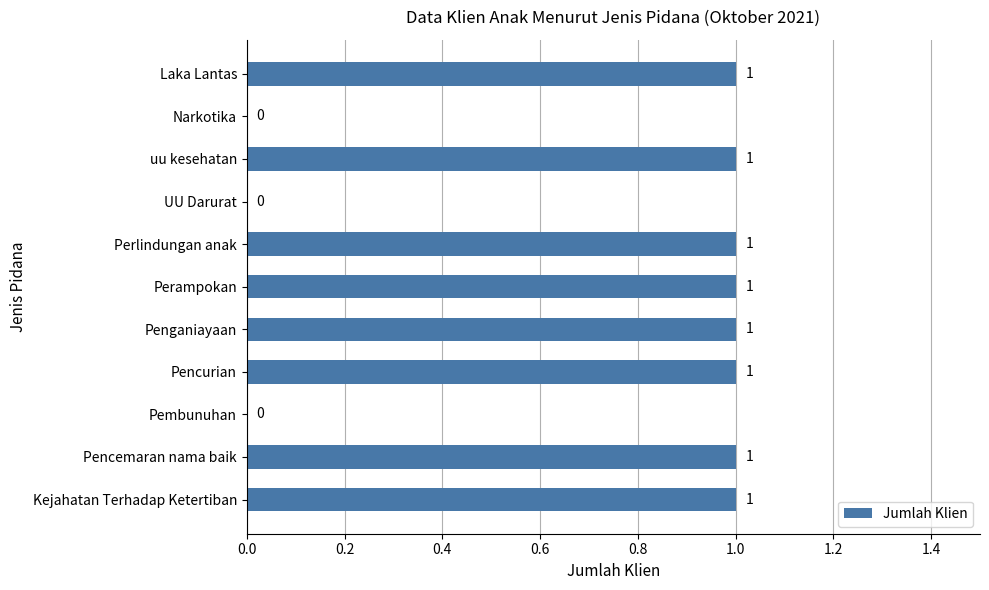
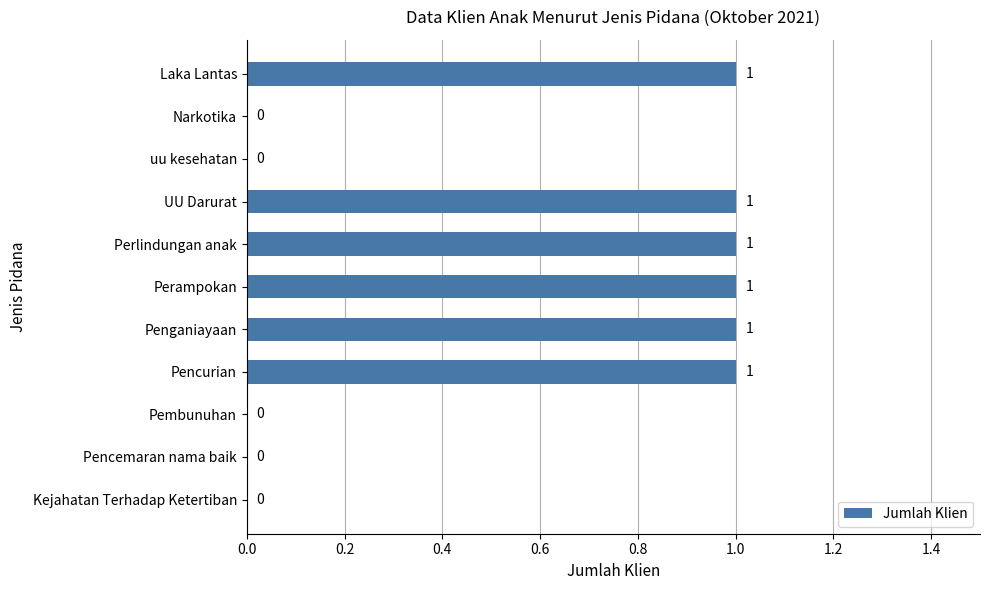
uu kesehatan: 1 -> 0
UU Darurat: 0 -> 1
Pencemaran nama baik: 1 -> 0
Kejahatan Terhadap Ketertiban: 1 -> 0
